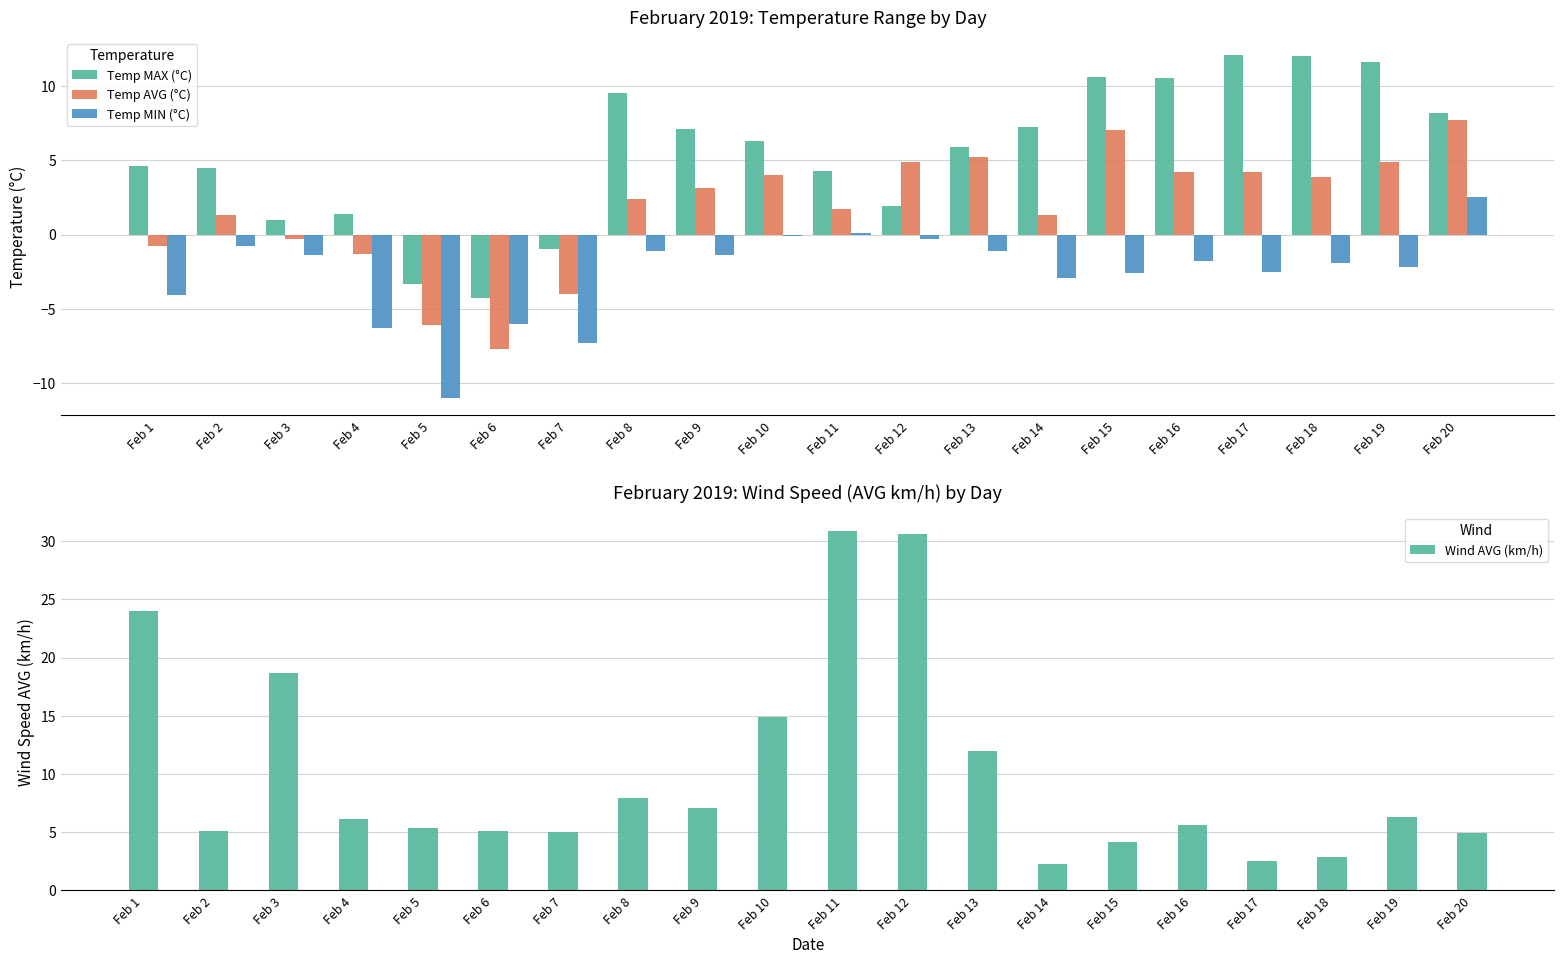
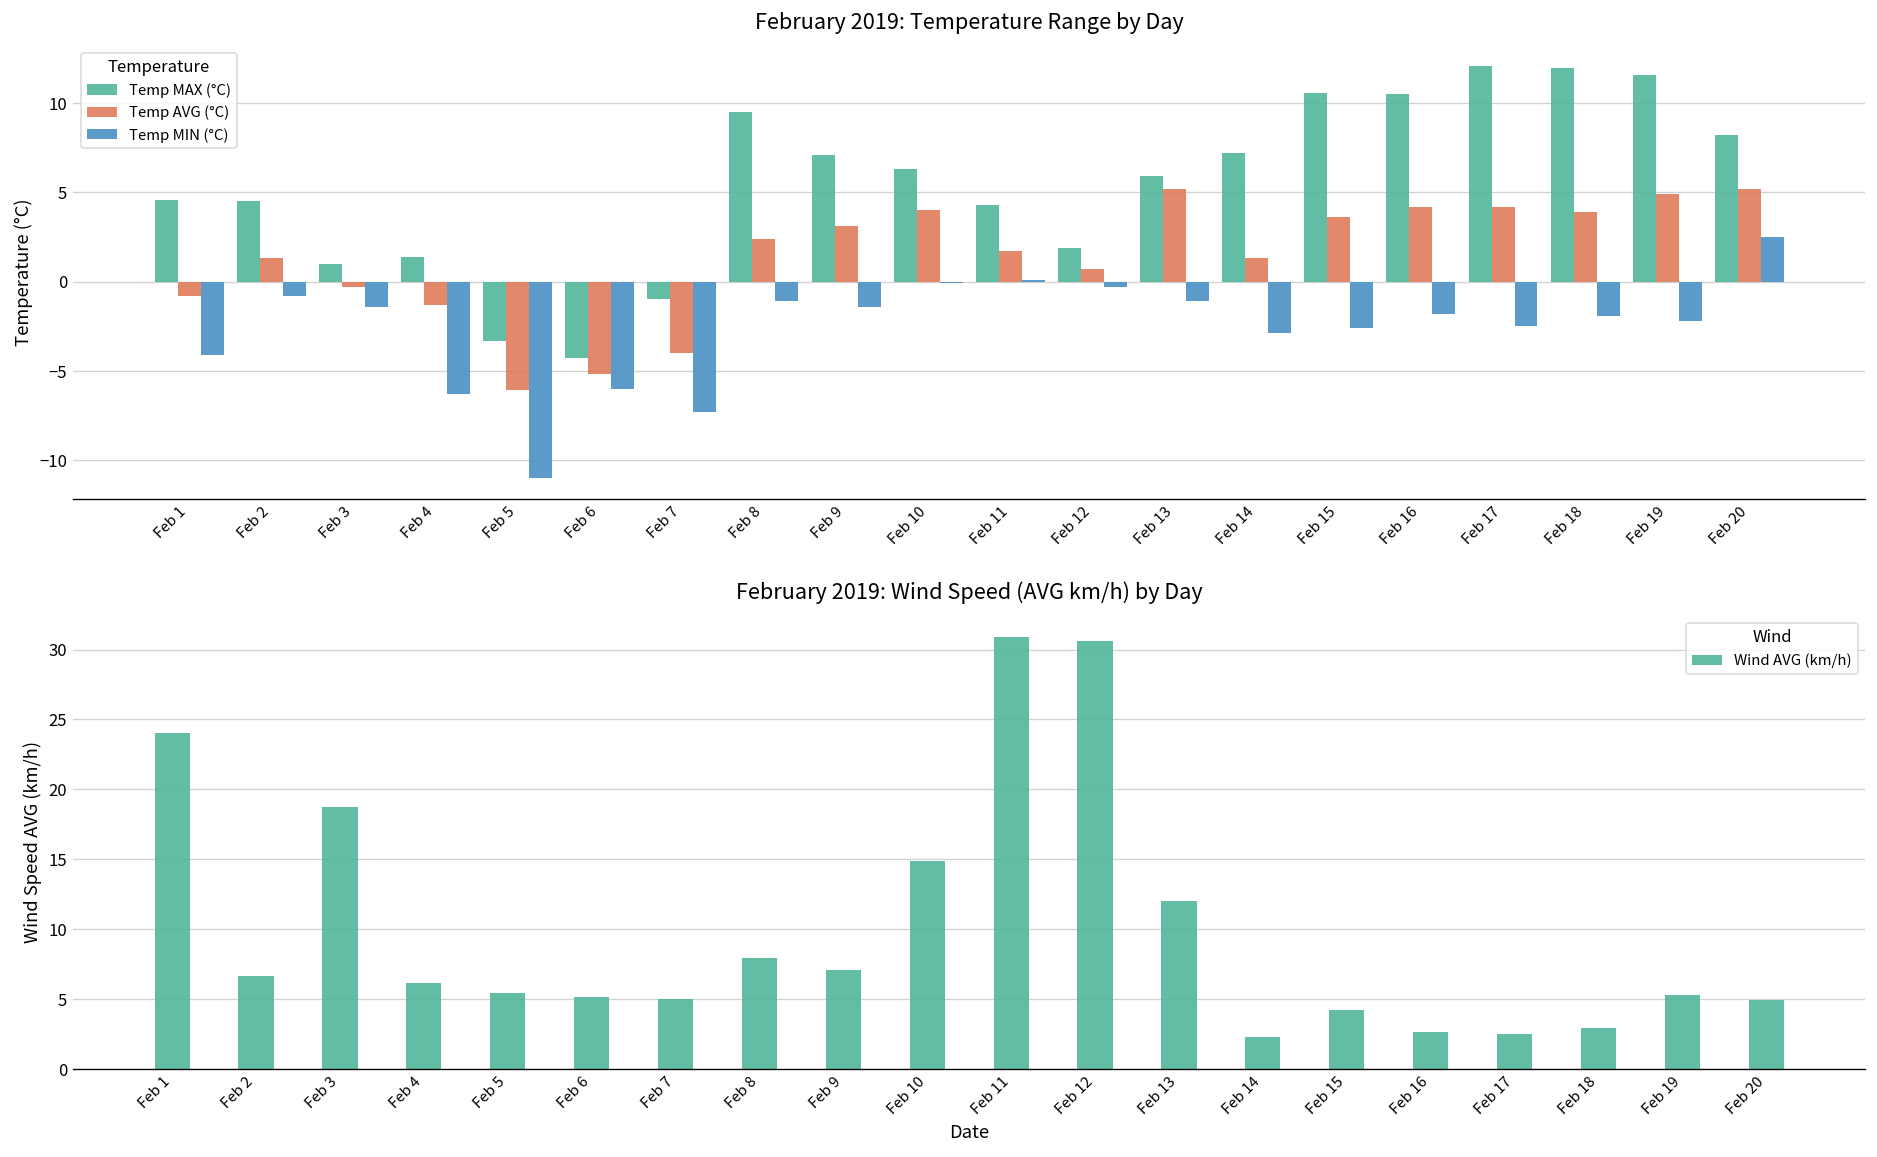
February 2019: Temperature Range by Day, Temp AVG (°C), Feb 6: -7.7 -> -5.2
February 2019: Temperature Range by Day, Temp AVG (°C), Feb 12: 4.9 -> 0.7
February 2019: Temperature Range by Day, Temp AVG (°C), Feb 15: 7.0 -> 3.6
February 2019: Temperature Range by Day, Temp AVG (°C), Feb 20: 7.7 -> 5.2
February 2019: Wind Speed (AVG km/h) by Day, Feb 2: 5.1 -> 6.6
February 2019: Wind Speed (AVG km/h) by Day, Feb 16: 5.6 -> 2.6
February 2019: Wind Speed (AVG km/h) by Day, Feb 19: 6.3 -> 5.3
